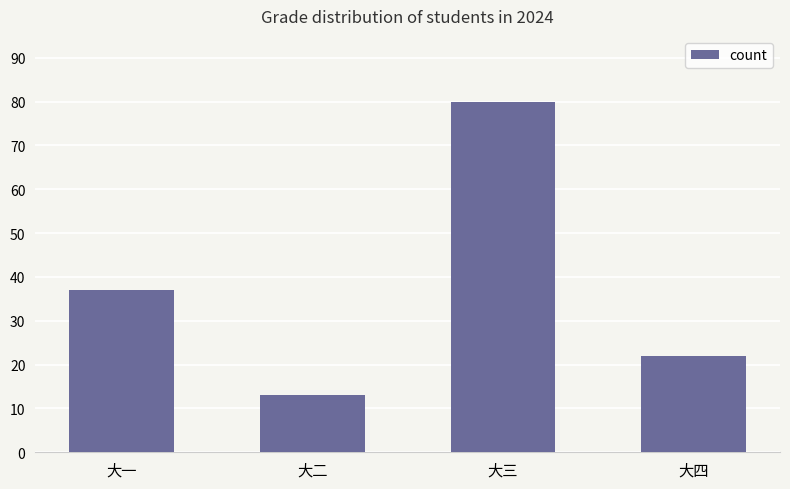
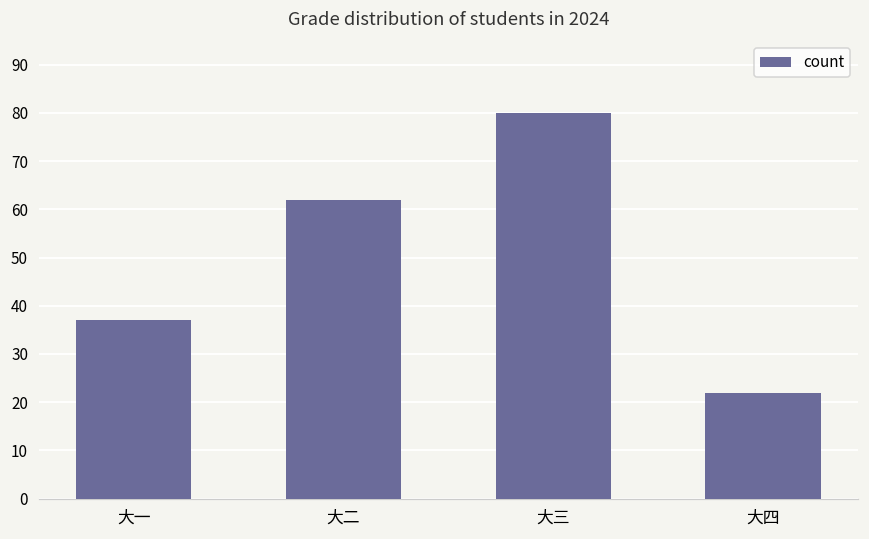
大二: 13 -> 62
